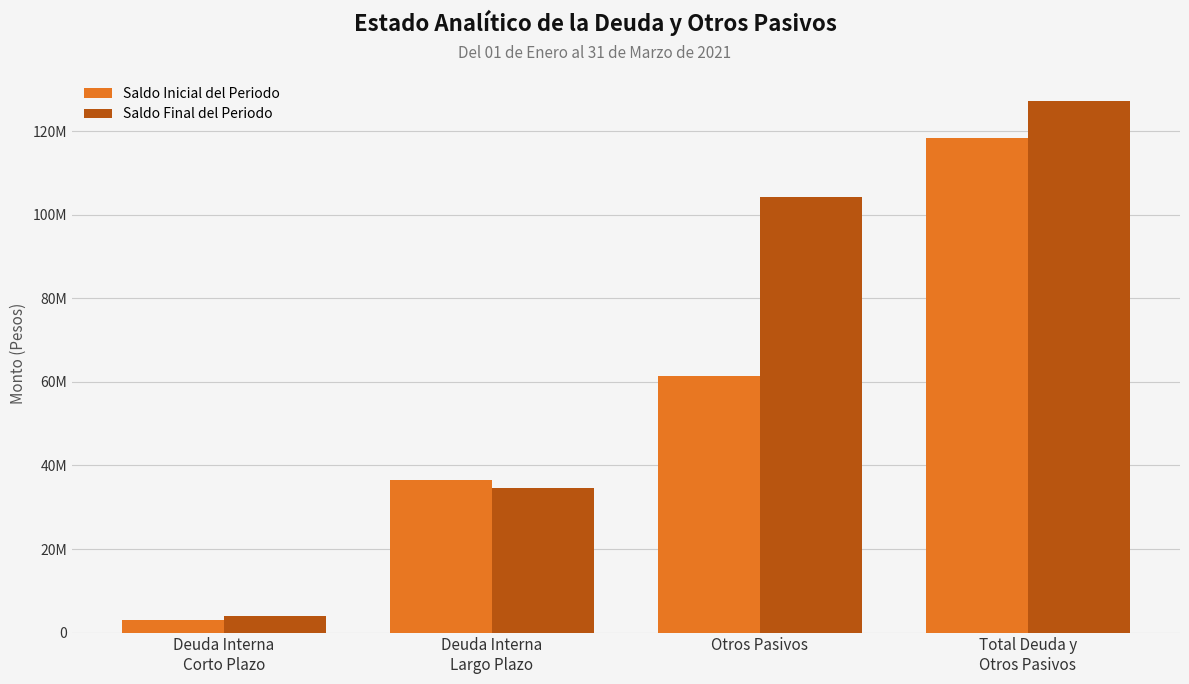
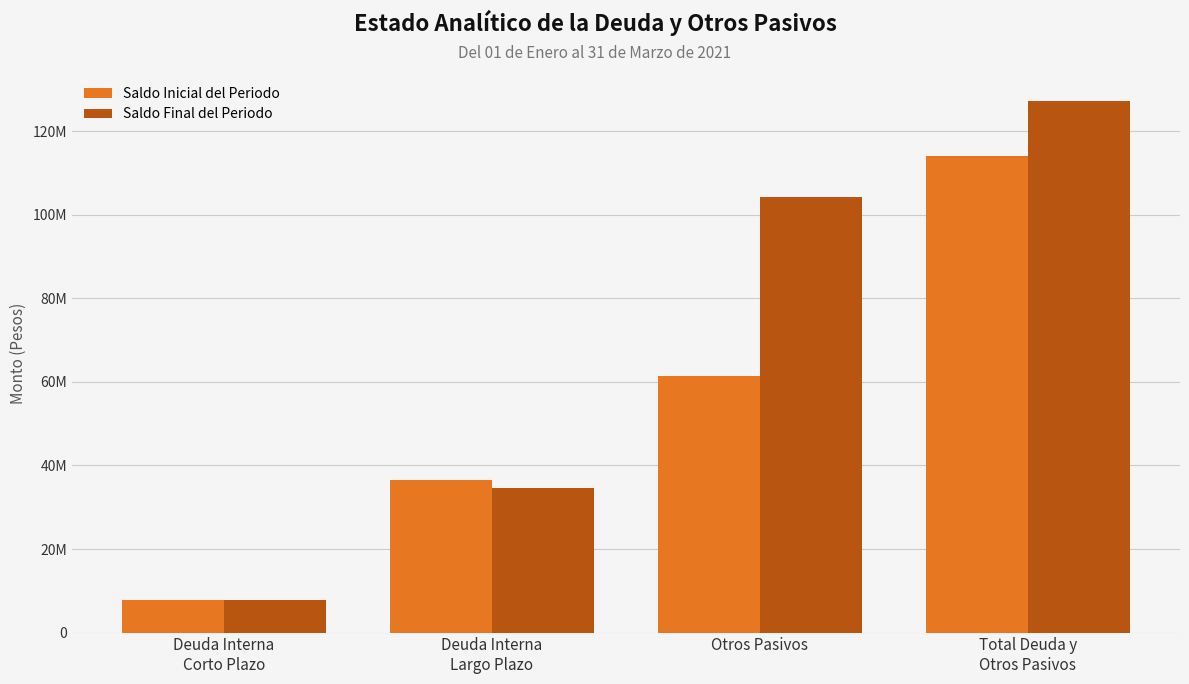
Saldo Inicial del Periodo, Deuda Interna Corto Plazo: 3000000 -> 8000000
Saldo Final del Periodo, Deuda Interna Corto Plazo: 4000000 -> 8000000
Saldo Inicial del Periodo, Total Deuda y Otros Pasivos: 118000000 -> 114000000
